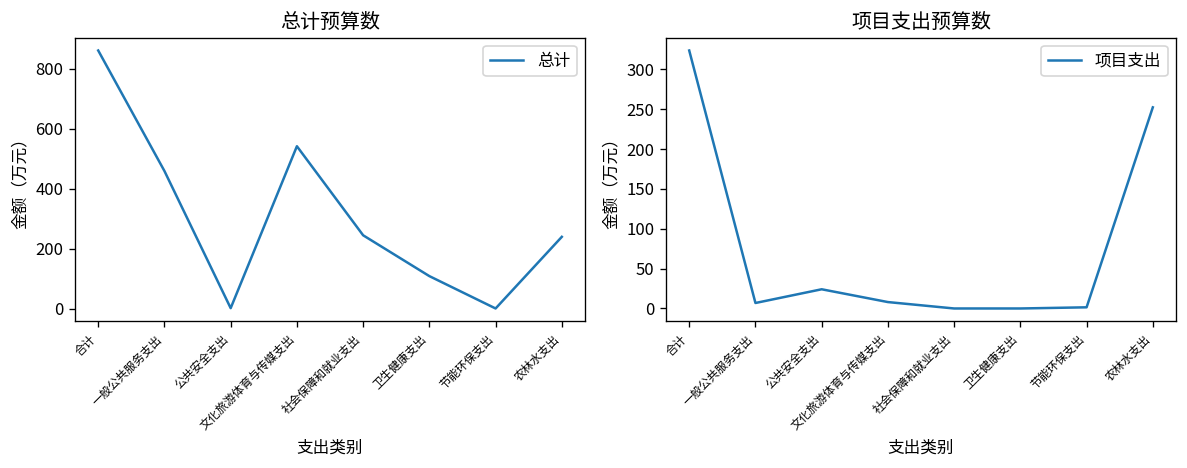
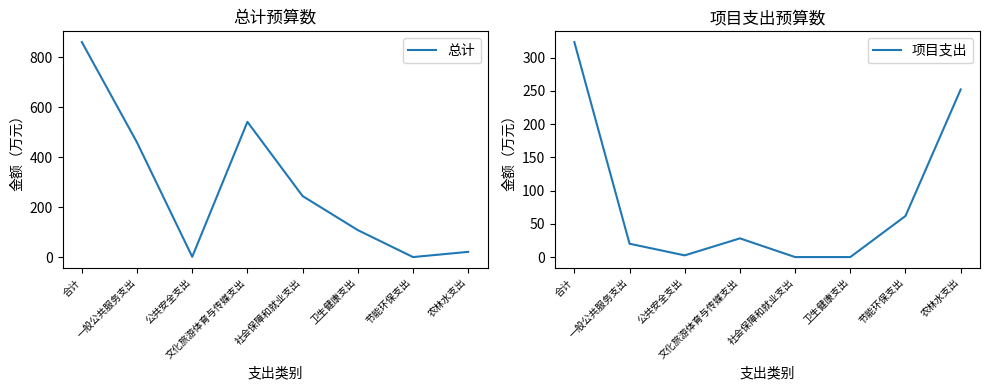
总计预算数, 农林水支出: 240 -> 20
项目支出预算数, 一般公共服务支出: 10 -> 20
项目支出预算数, 公共安全支出: 20 -> 0
项目支出预算数, 文化旅游体育与传媒支出: 10 -> 30
项目支出预算数, 节能环保支出: 0 -> 60
